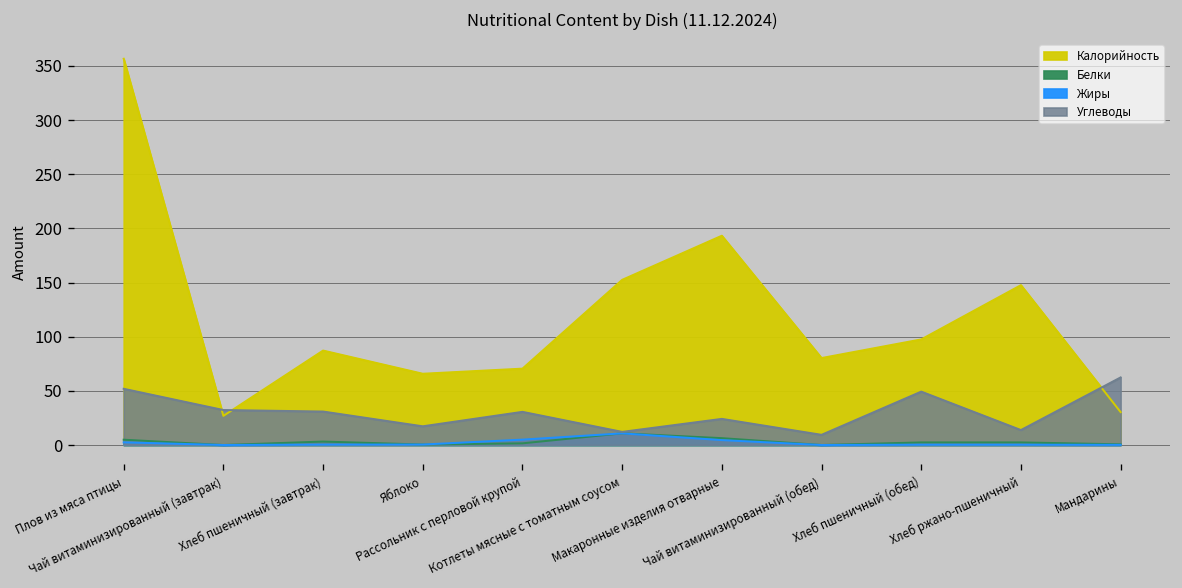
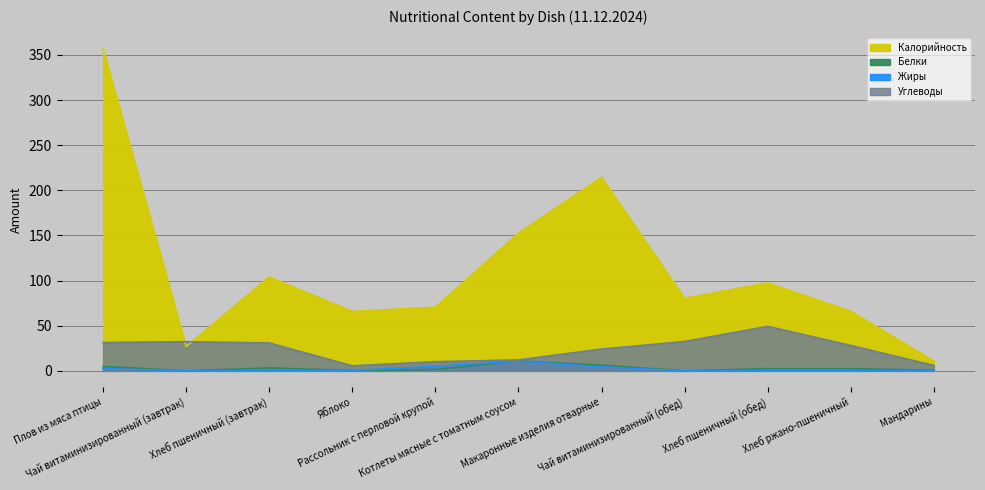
Углеводы, Плов из мяса птицы: 50 -> 30
Калорийность, Хлеб пшеничный (завтрак): 90 -> 100
Углеводы, Яблоко: 20 -> 10
Углеводы, Рассольник с перловой крупой: 30 -> 10
Калорийность, Макаронные изделия отварные: 190 -> 210
Углеводы, Чай витаминизированный (обед): 10 -> 30
Калорийность, Хлеб ржано-пшеничный: 150 -> 70
Углеводы, Хлеб ржано-пшеничный: 10 -> 30
Калорийность, Мандарины: 30 -> 10
Углеводы, Мандарины: 60 -> 10
